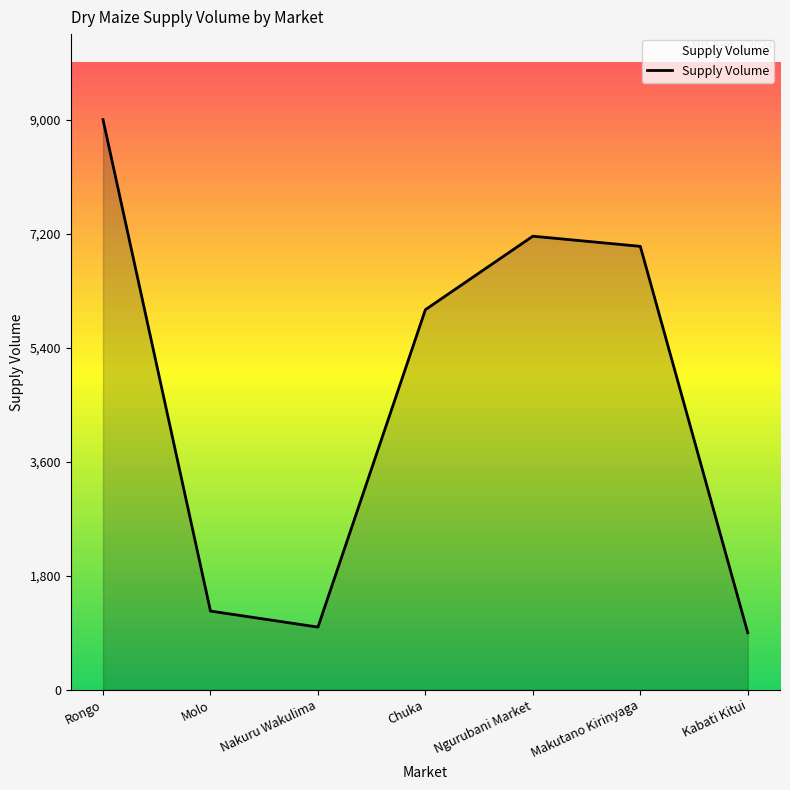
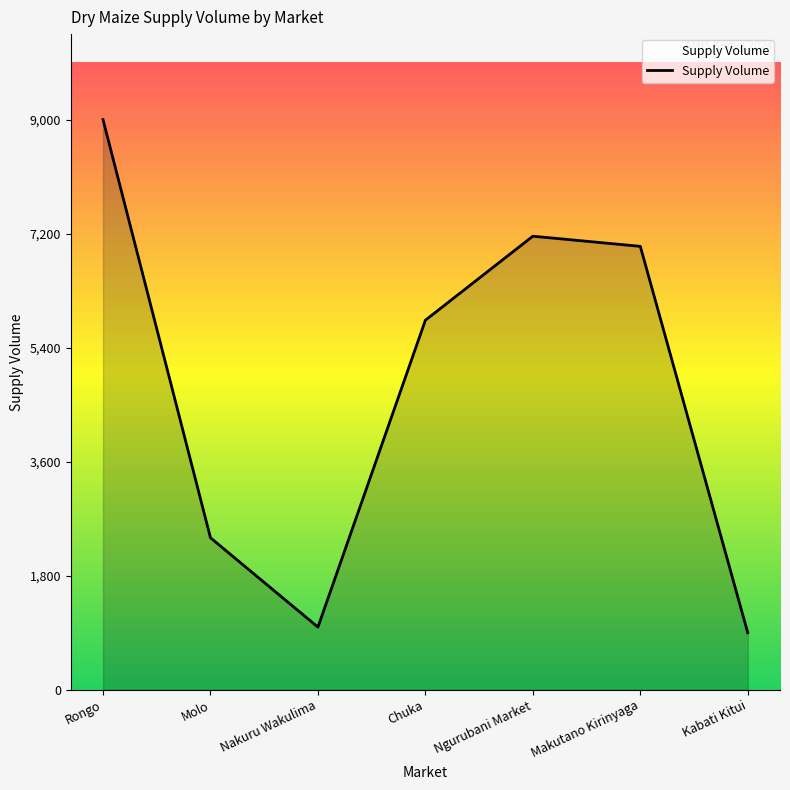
Molo: 1,200 -> 2,400
Chuka: 6,000 -> 5,800
